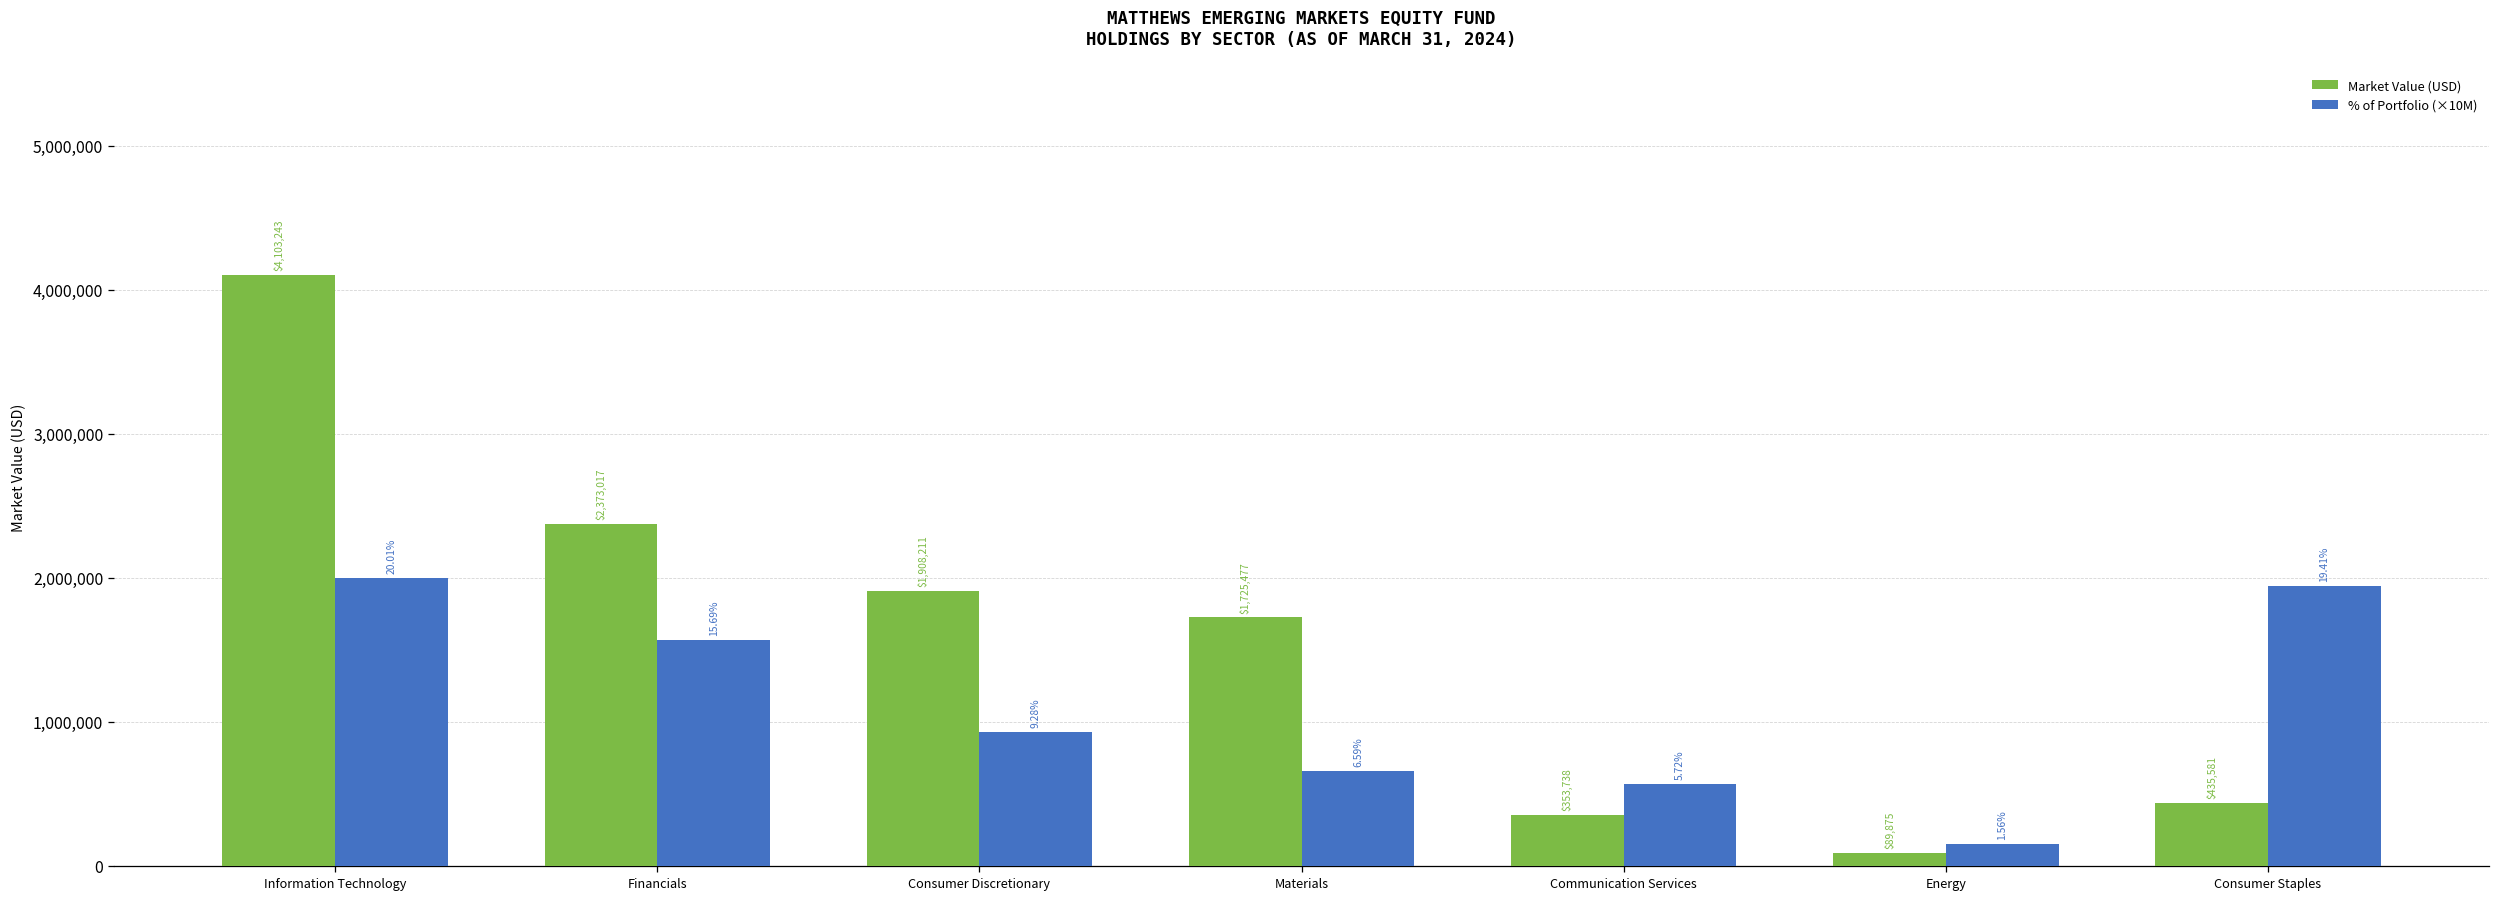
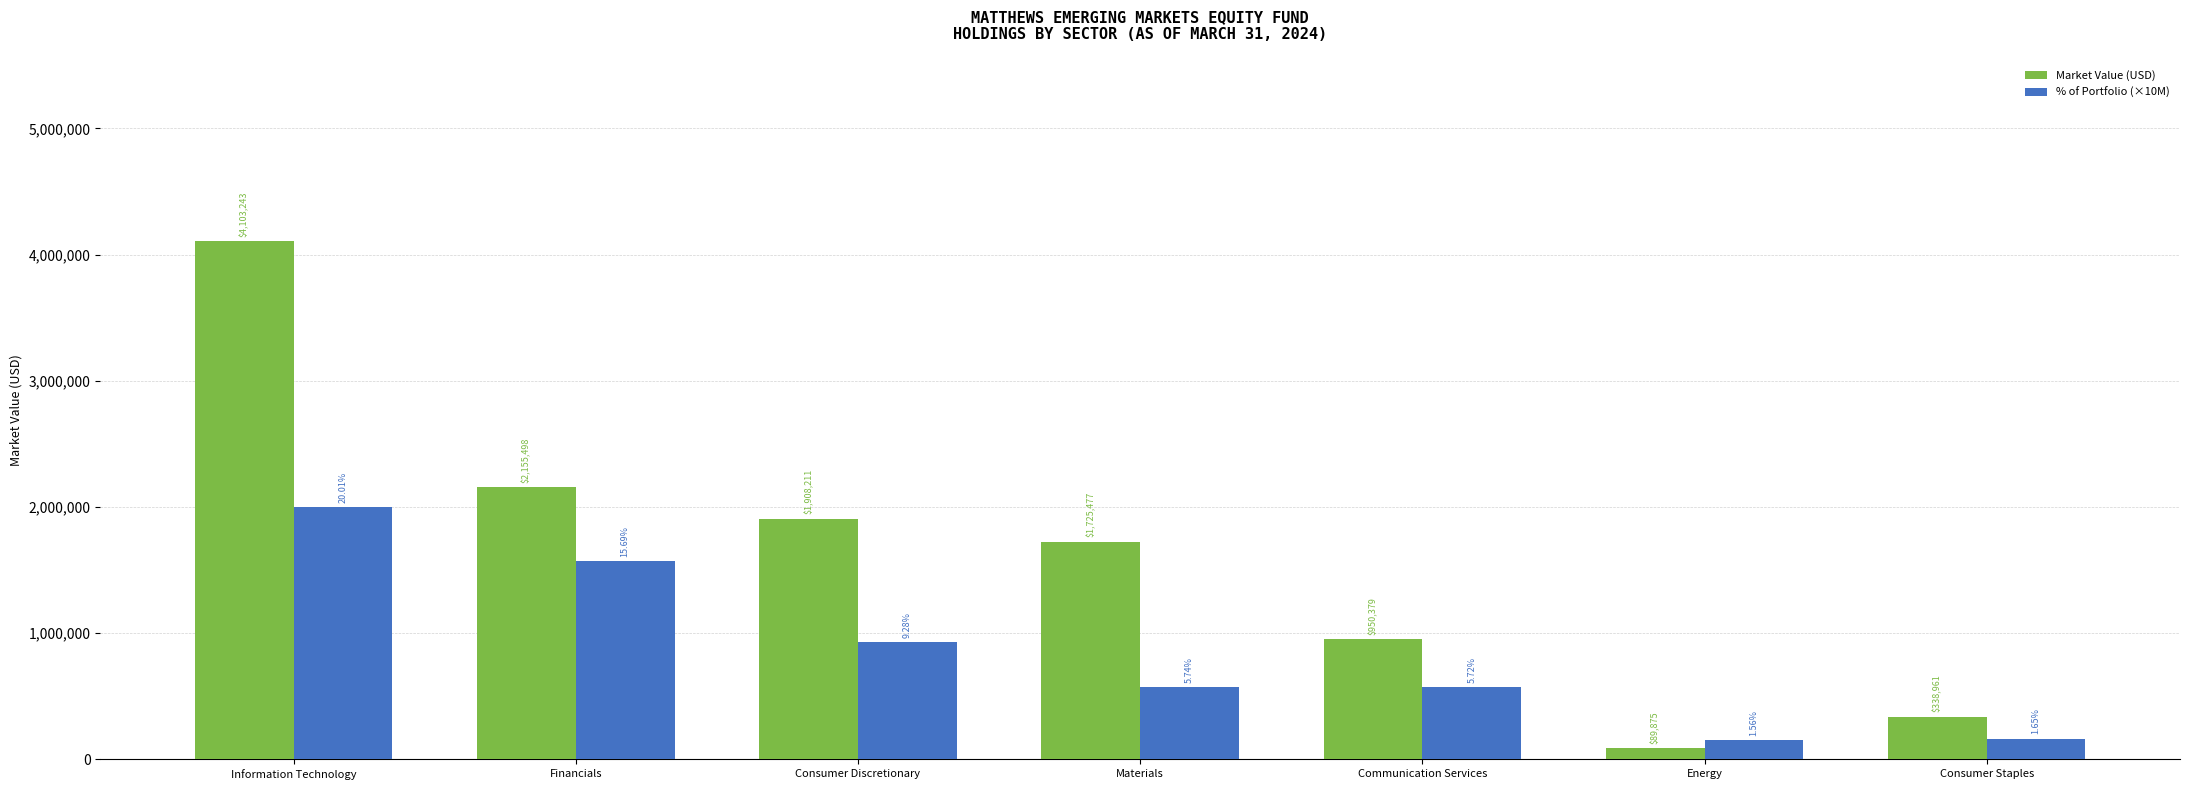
Market Value (USD), Financials: $2,373,017 -> $2,155,498
% of Portfolio (×10M), Materials: 6.59% -> 5.74%
Market Value (USD), Communication Services: $353,738 -> $950,379
Market Value (USD), Consumer Staples: $435,581 -> $338,961
% of Portfolio (×10M), Consumer Staples: 19.41% -> 1.65%
